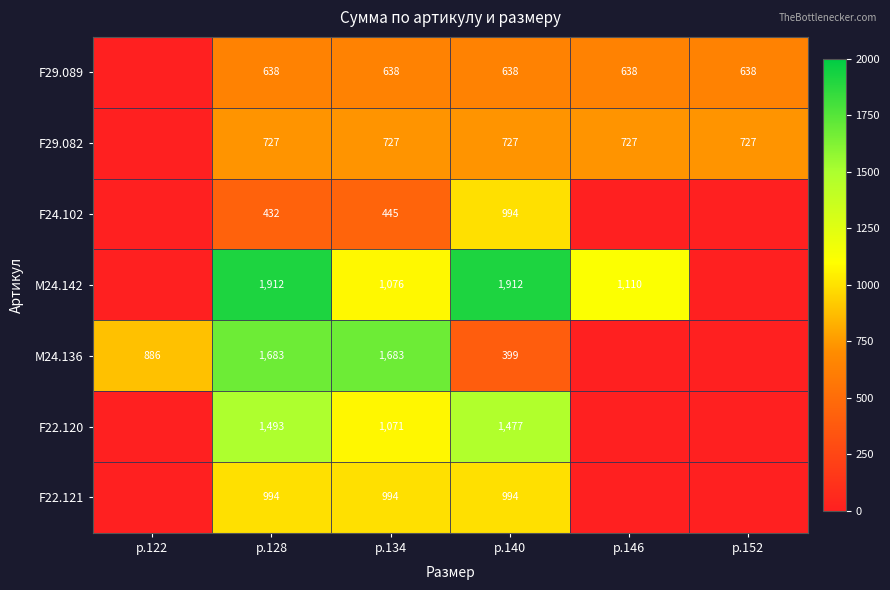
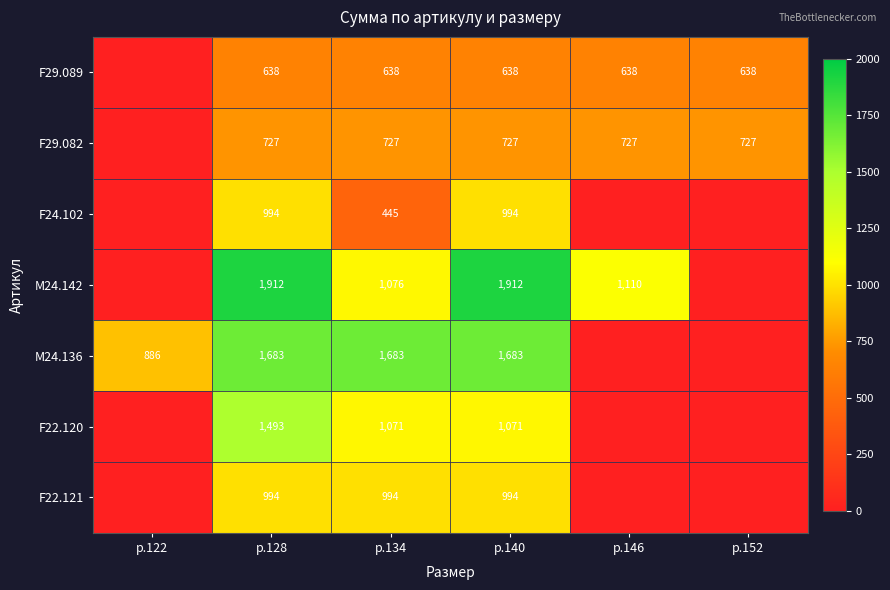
F24.102, р.128: 432 -> 994
M24.136, р.140: 399 -> 1,683
F22.120, р.140: 1,477 -> 1,071
